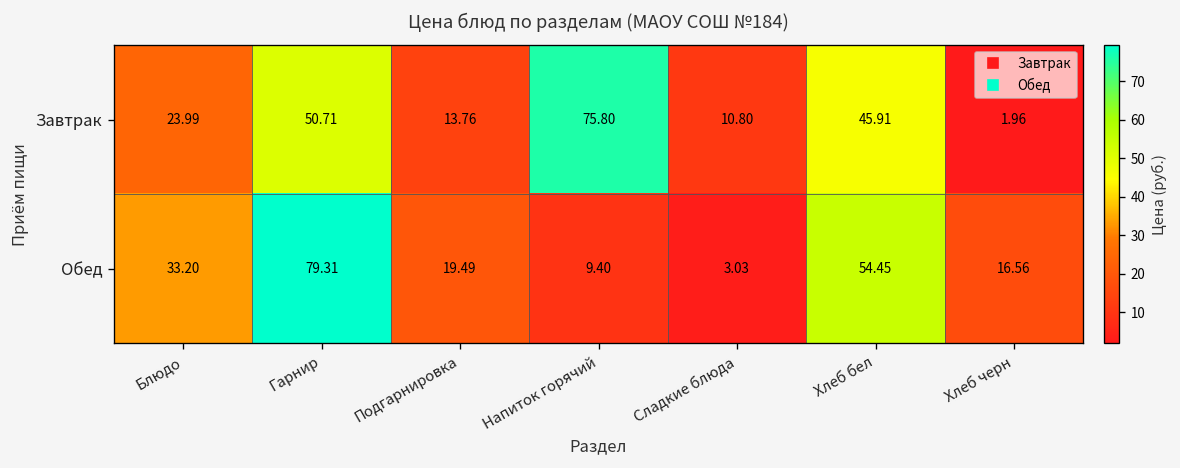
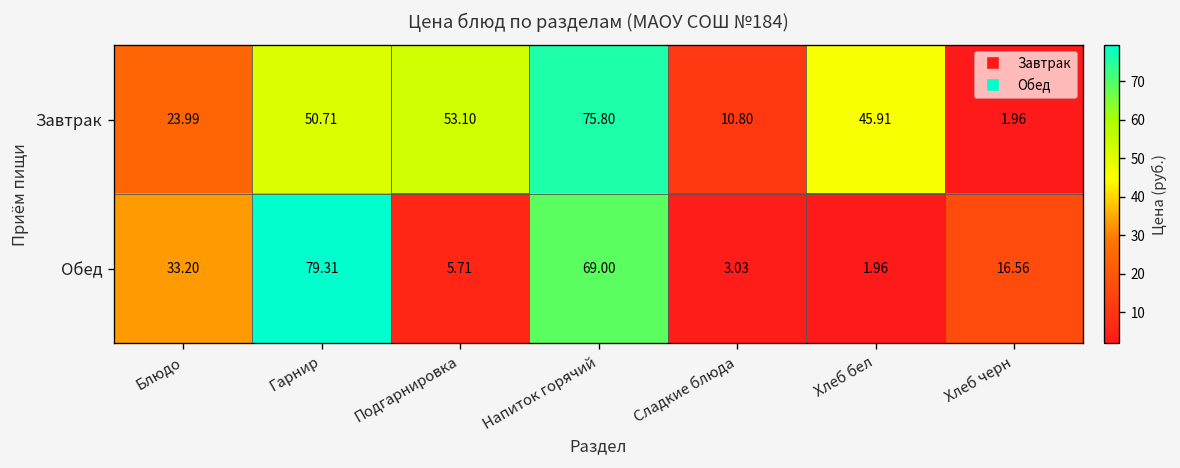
Завтрак, Подгарнировка: 13.76 -> 53.10
Обед, Подгарнировка: 19.49 -> 5.71
Обед, Напиток горячий: 9.40 -> 69.00
Обед, Хлеб бел: 54.45 -> 1.96
